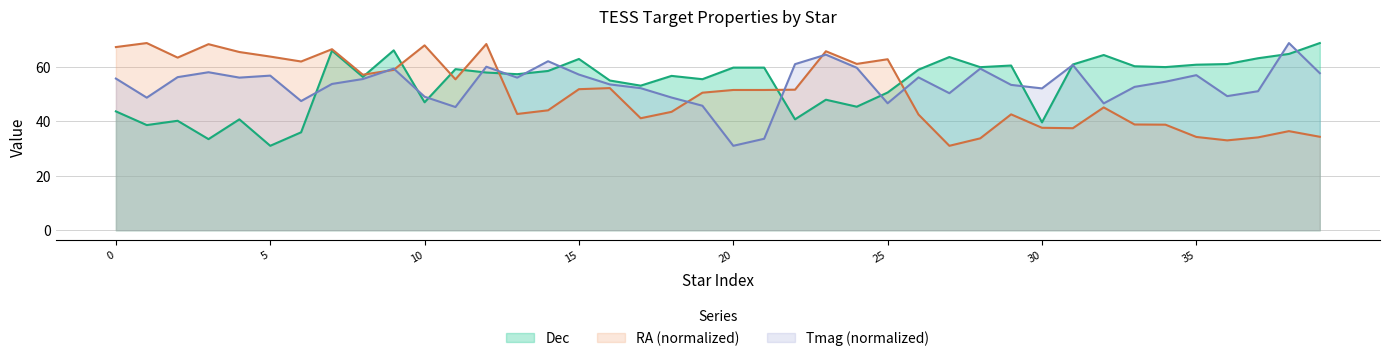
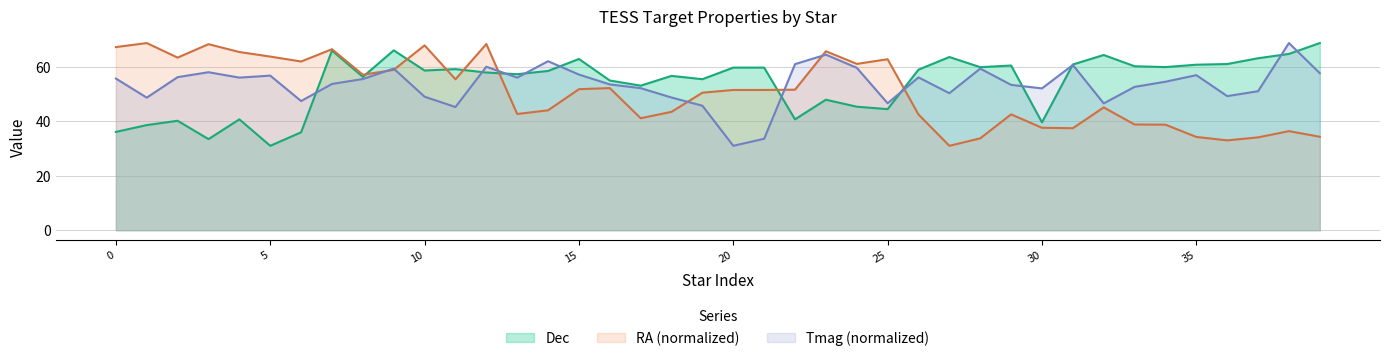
Dec, 0: 44 -> 36
Dec, 10: 47 -> 59
Dec, 25: 51 -> 44
